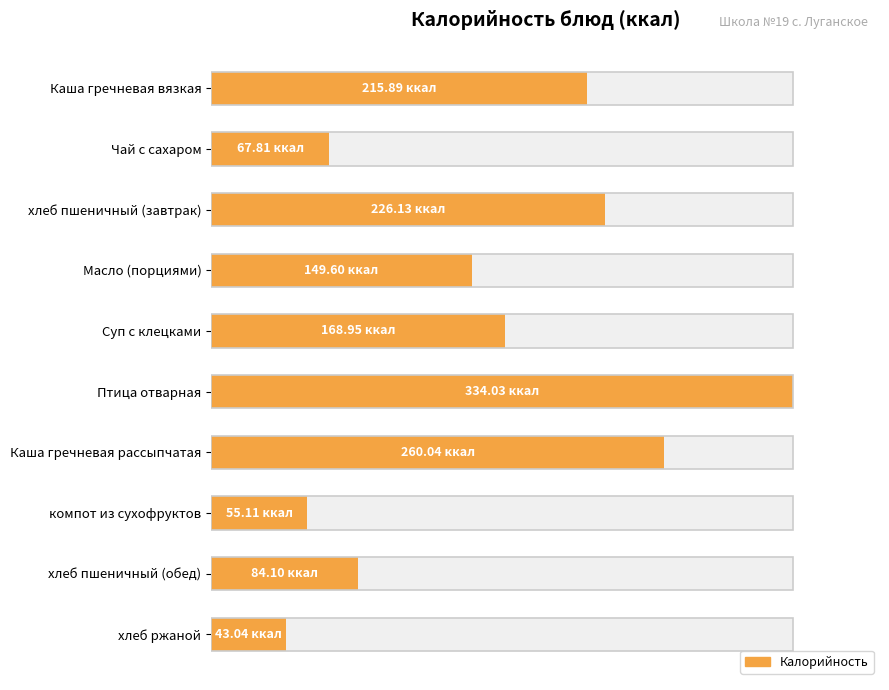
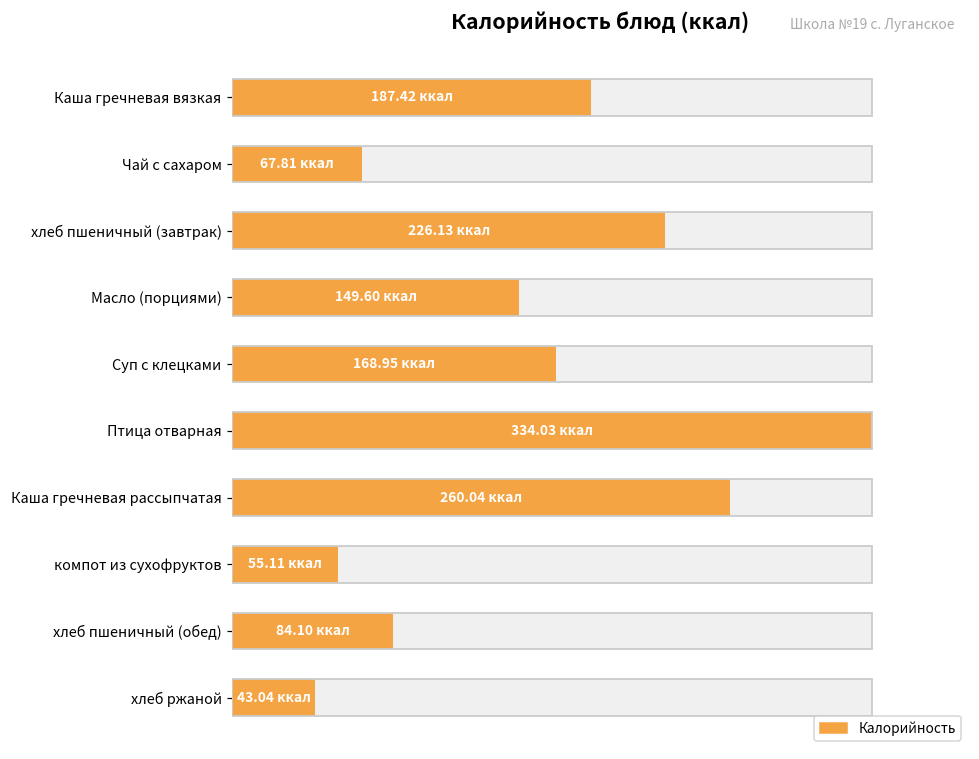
Калорийность, Каша гречневая вязкая: 215.89 -> 187.42
